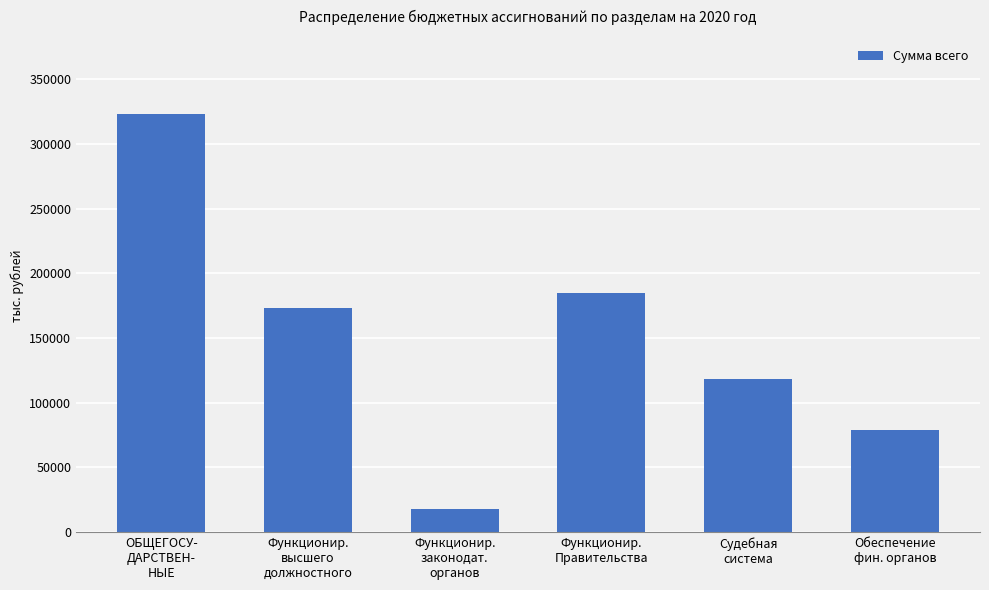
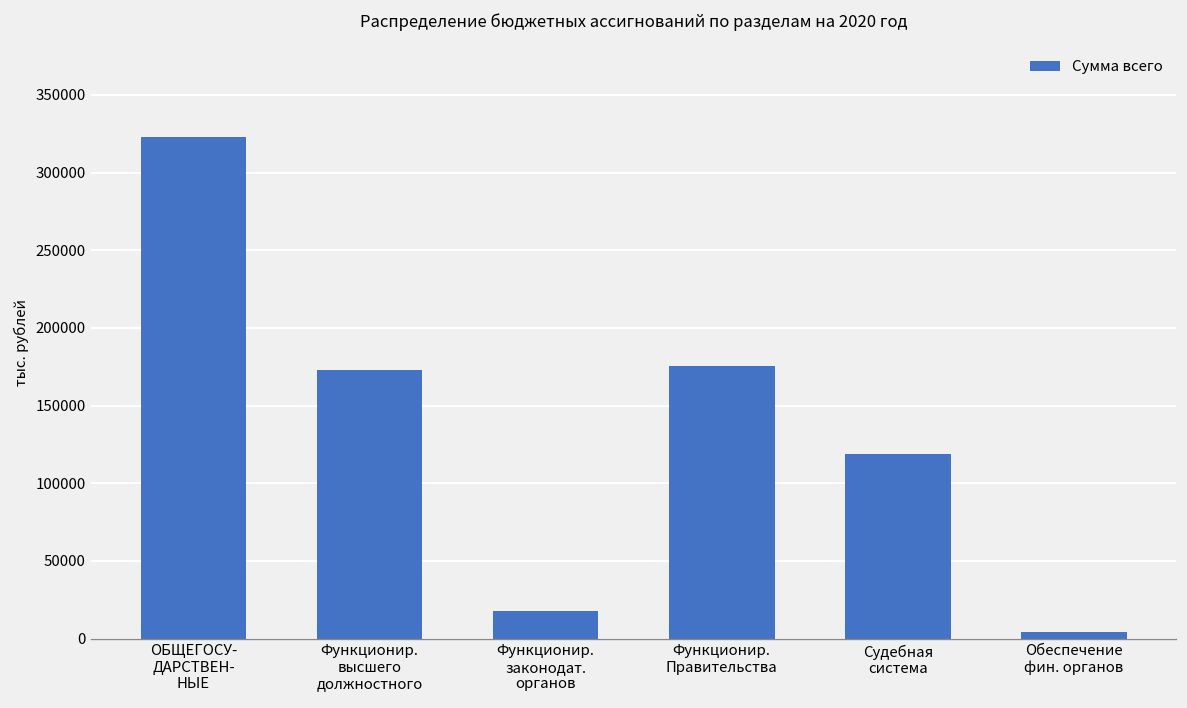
Функционир. Правительства: 185000 -> 176000
Обеспечение фин. органов: 79000 -> 4000
